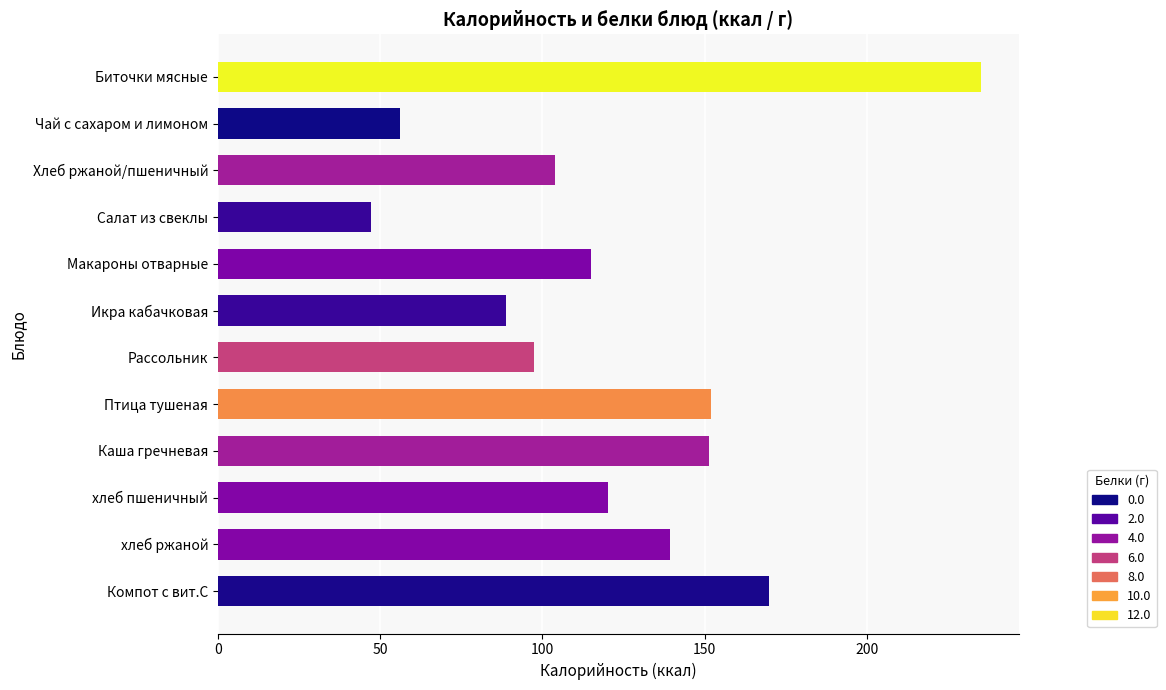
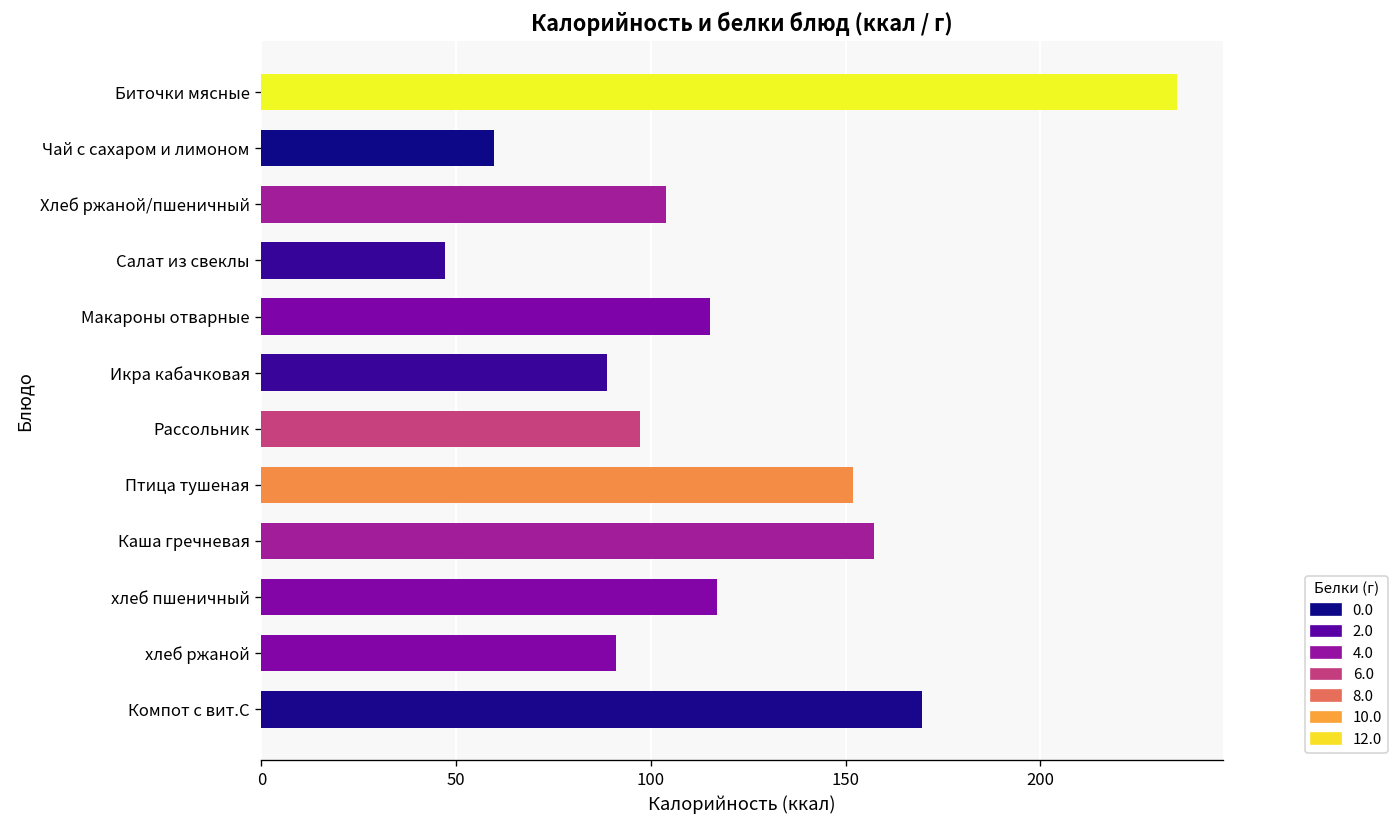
Чай с сахаром и лимоном: 56 -> 60
Каша гречневая: 152 -> 157
хлеб пшеничный: 120 -> 117
хлеб ржаной: 139 -> 91
